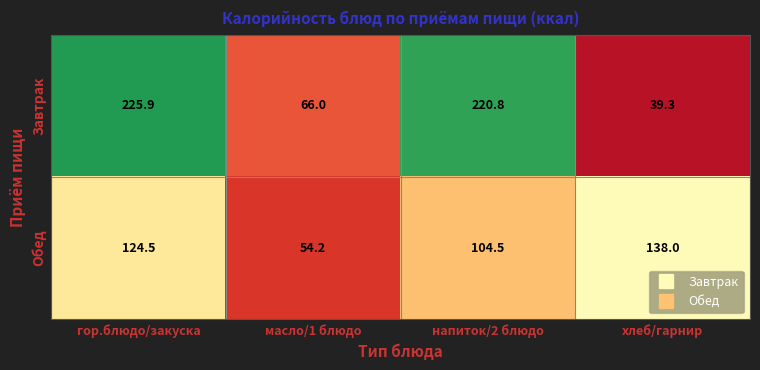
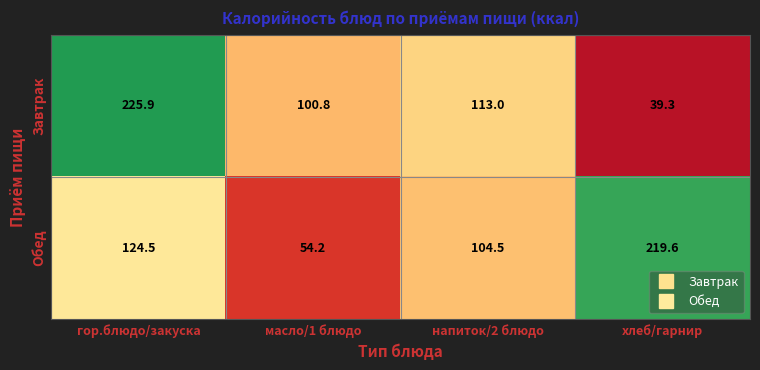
Завтрак, масло/1 блюдо: 66.0 -> 100.8
Завтрак, напиток/2 блюдо: 220.8 -> 113.0
Обед, хлеб/гарнир: 138.0 -> 219.6
